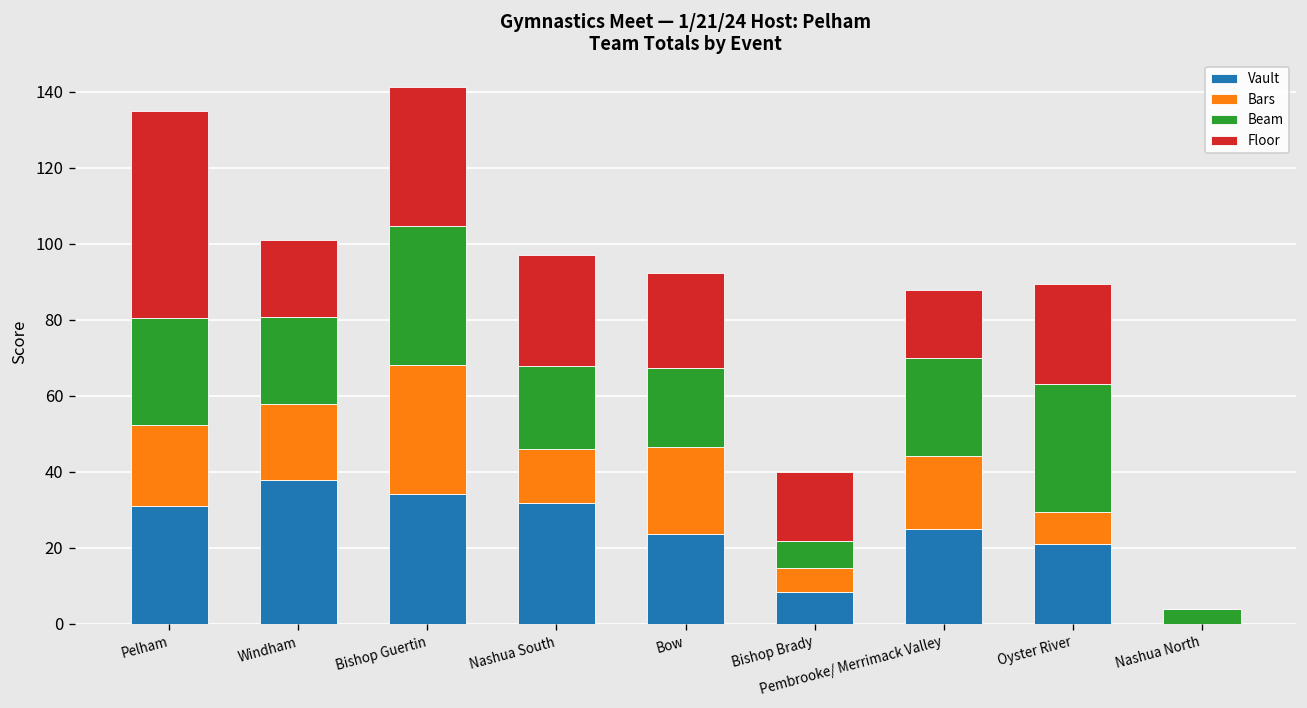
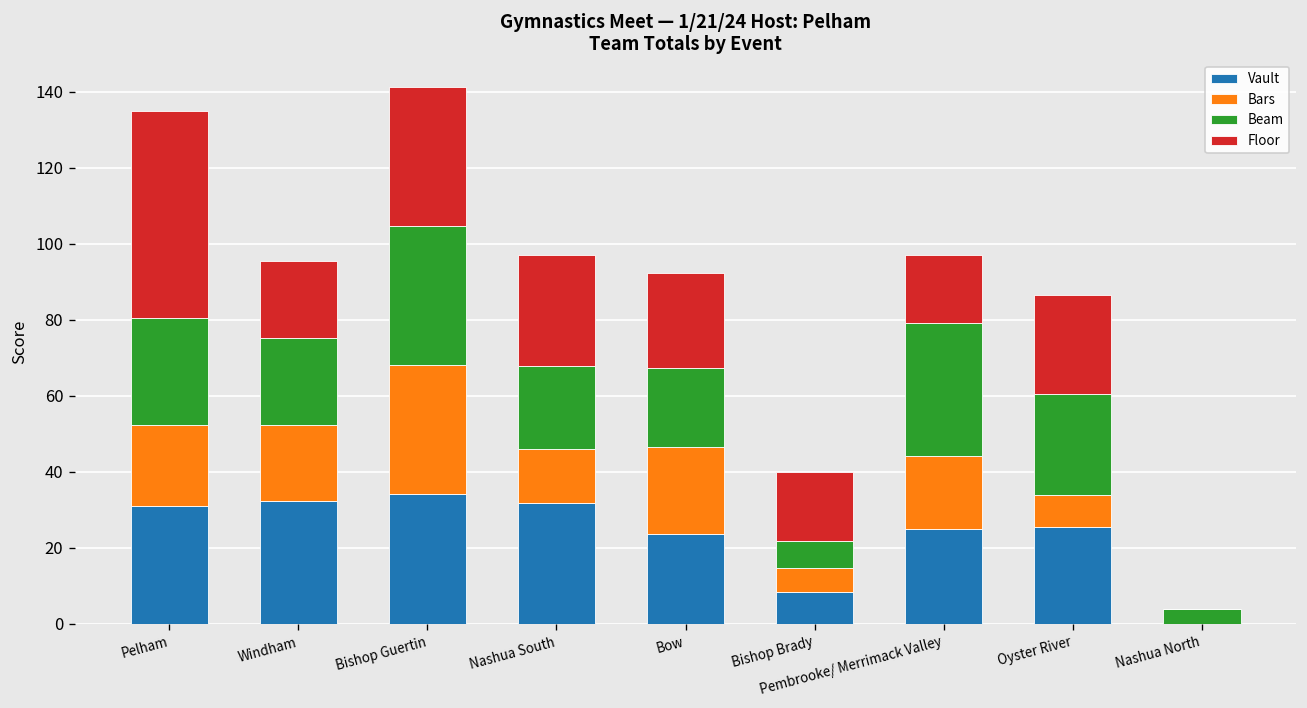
Vault, Windham: 38 -> 32
Beam, Pembrooke/ Merrimack Valley: 26 -> 35
Vault, Oyster River: 21 -> 26
Beam, Oyster River: 34 -> 26
